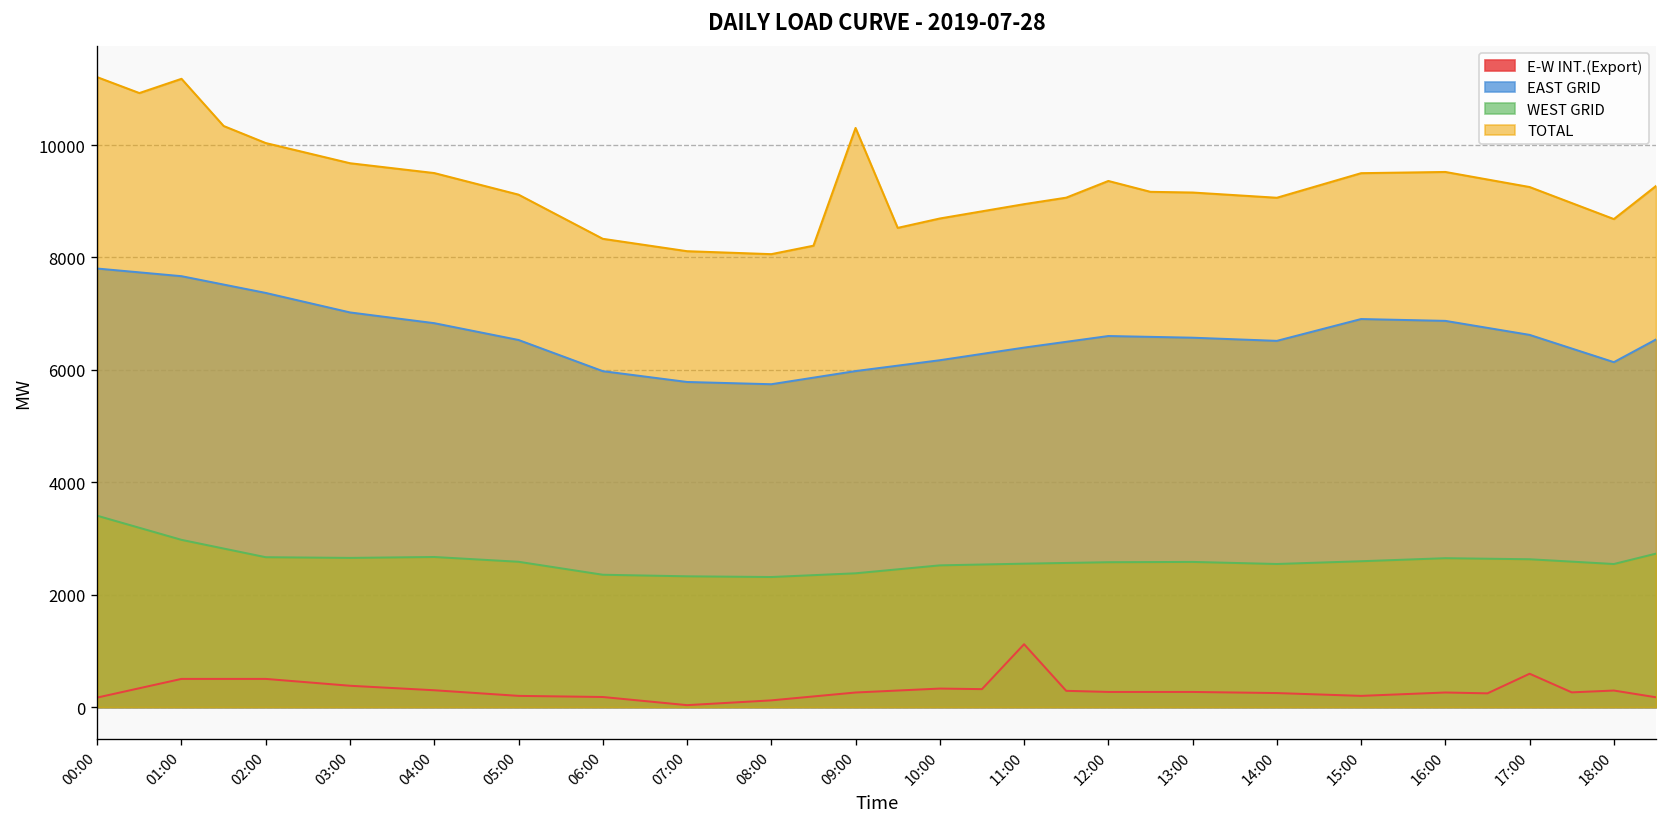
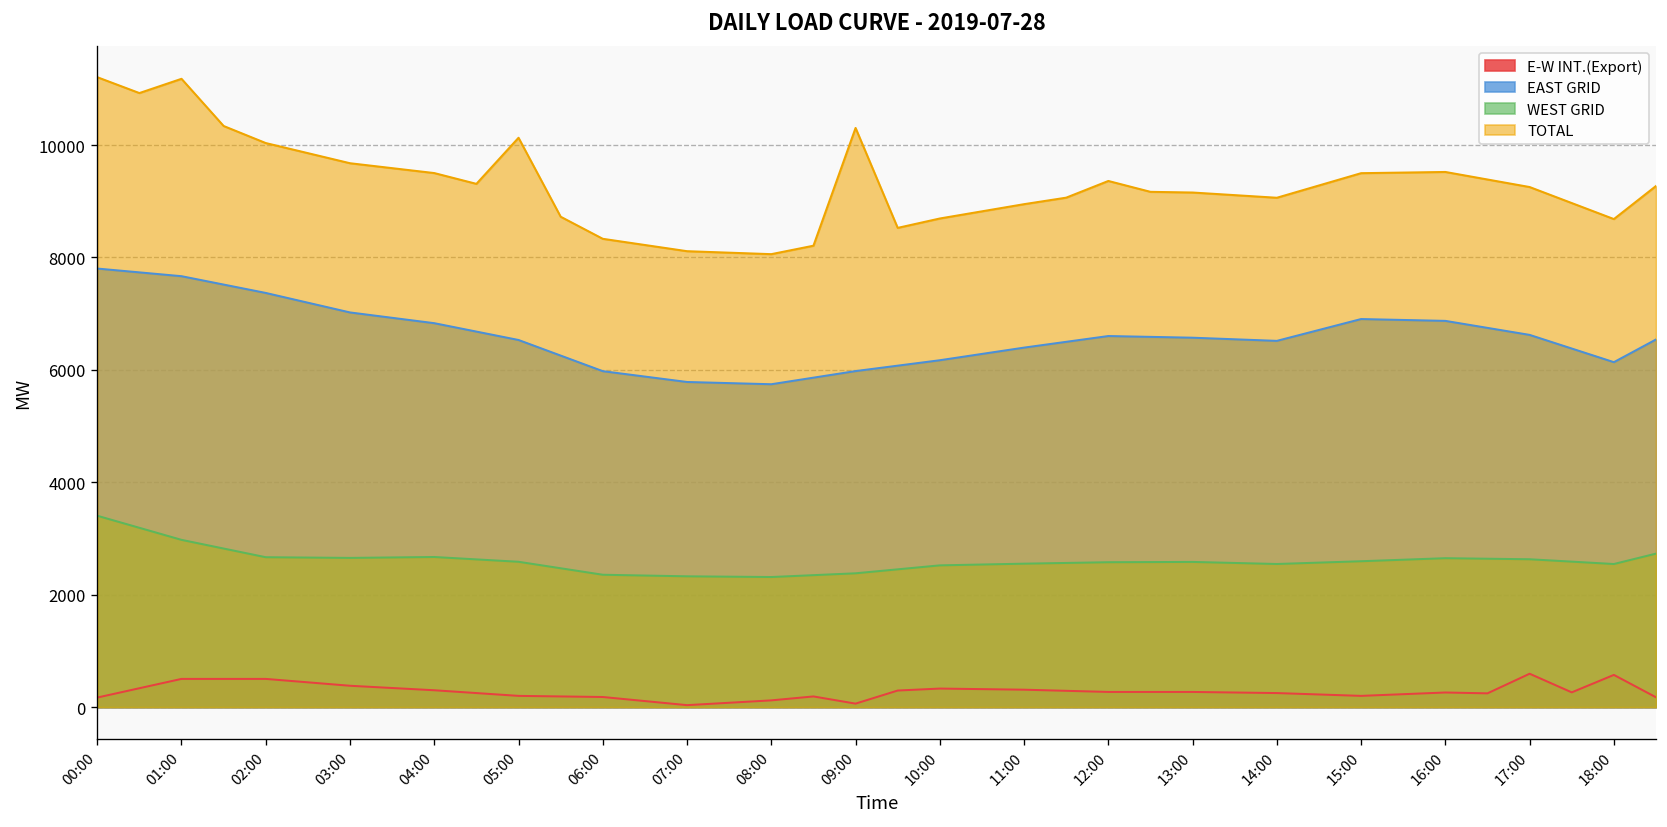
TOTAL, 05:00: 9100 -> 10100
E-W INT.(Export), 09:00: 300 -> 100
E-W INT.(Export), 11:00: 1100 -> 300
E-W INT.(Export), 18:00: 300 -> 600
